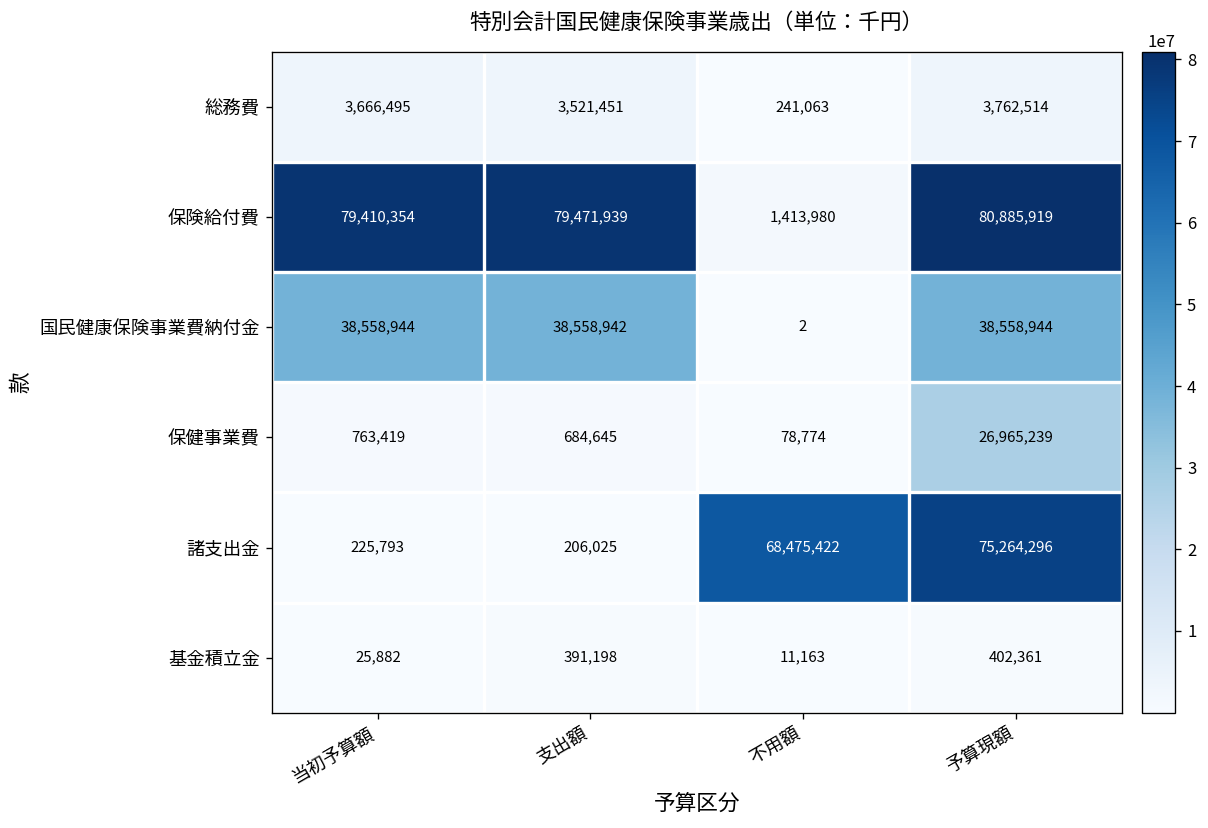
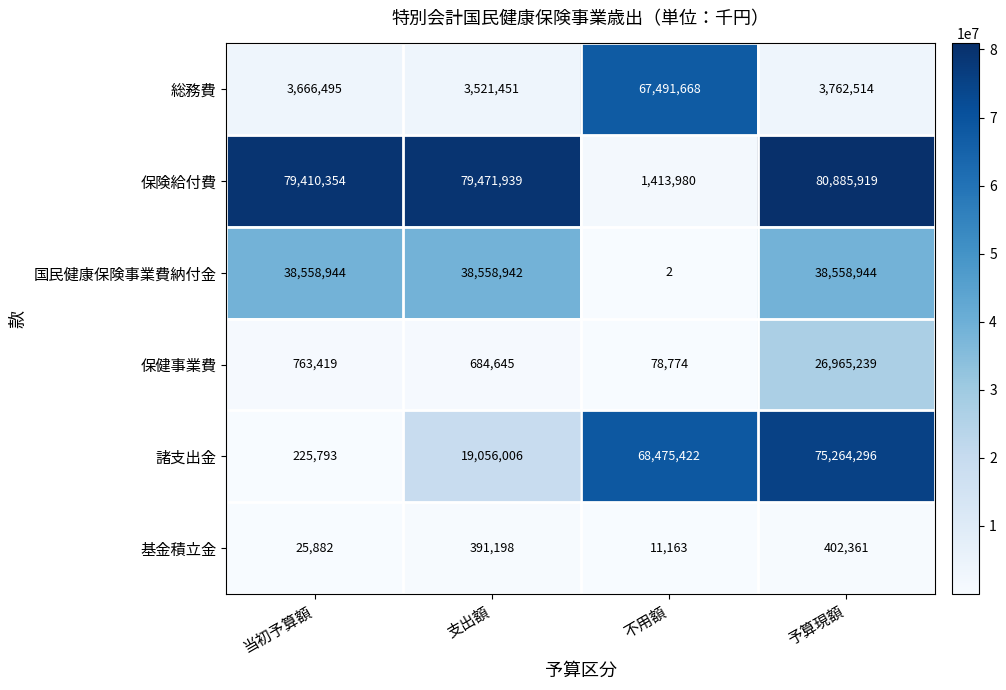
総務費, 不用額: 241,063 -> 67,491,668
諸支出金, 支出額: 206,025 -> 19,056,006
